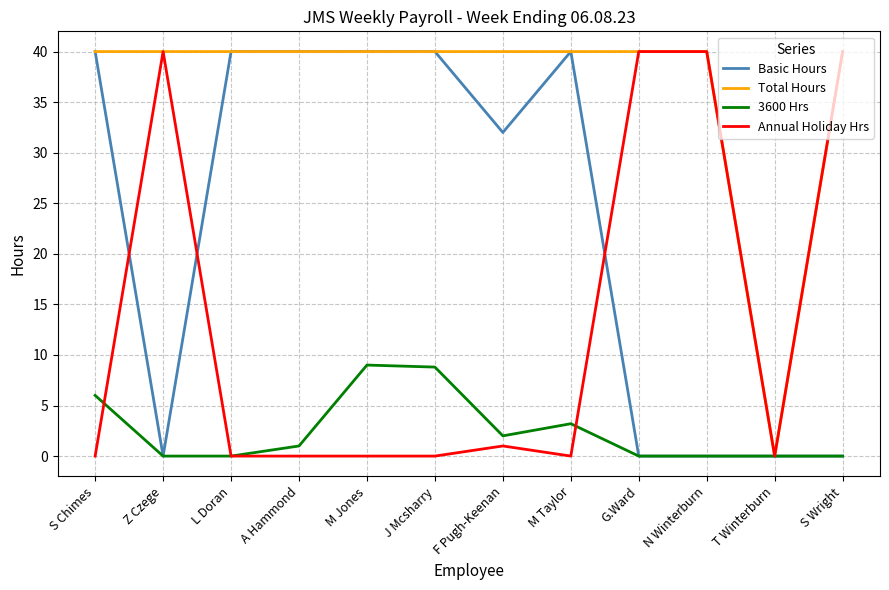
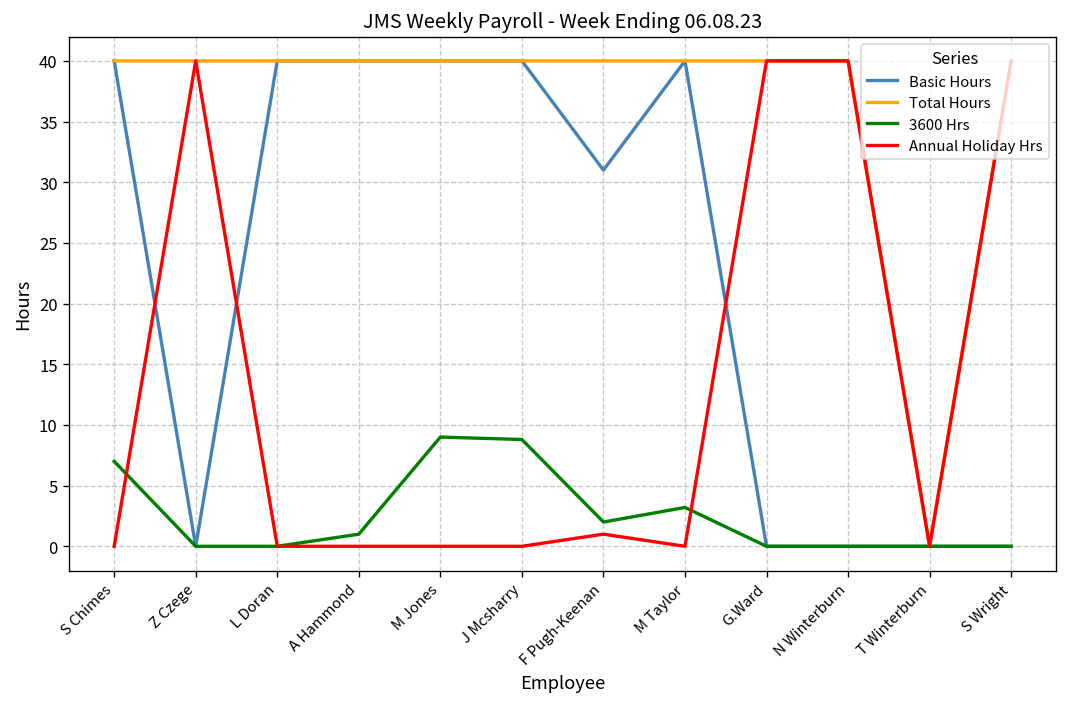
3600 Hrs, S Chimes: 6 -> 7
Basic Hours, F Pugh-Keenan: 32 -> 31
